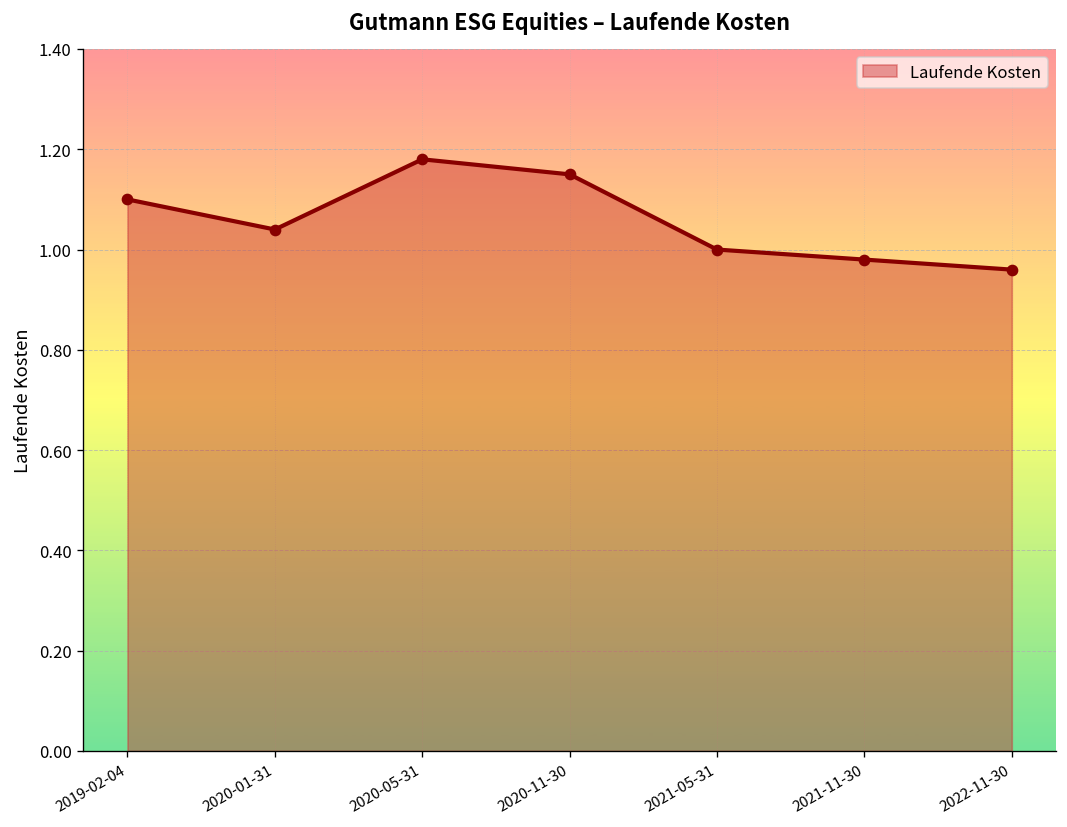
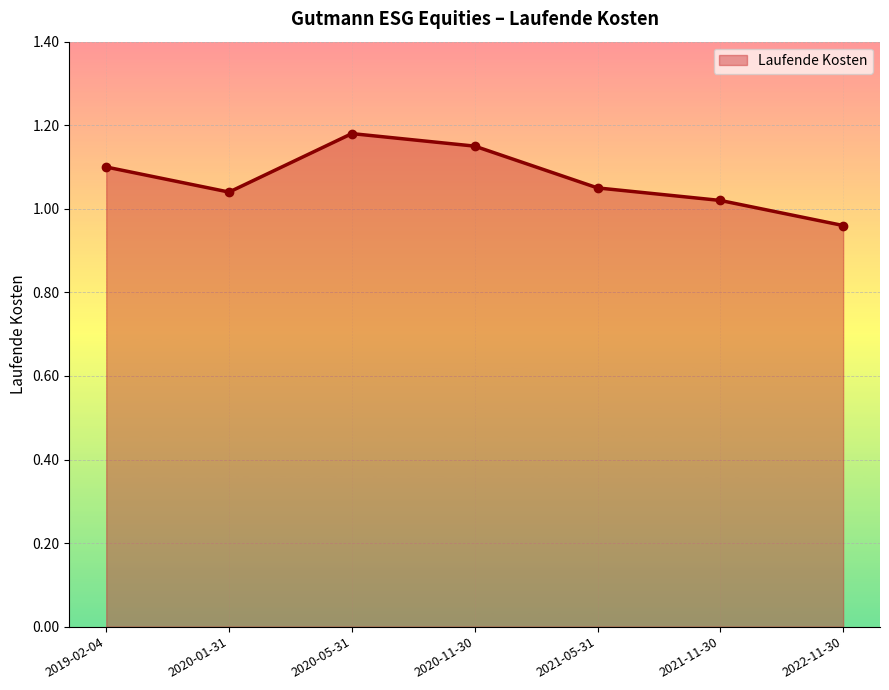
2021-05-31: 1.00 -> 1.05
2021-11-30: 0.98 -> 1.02
